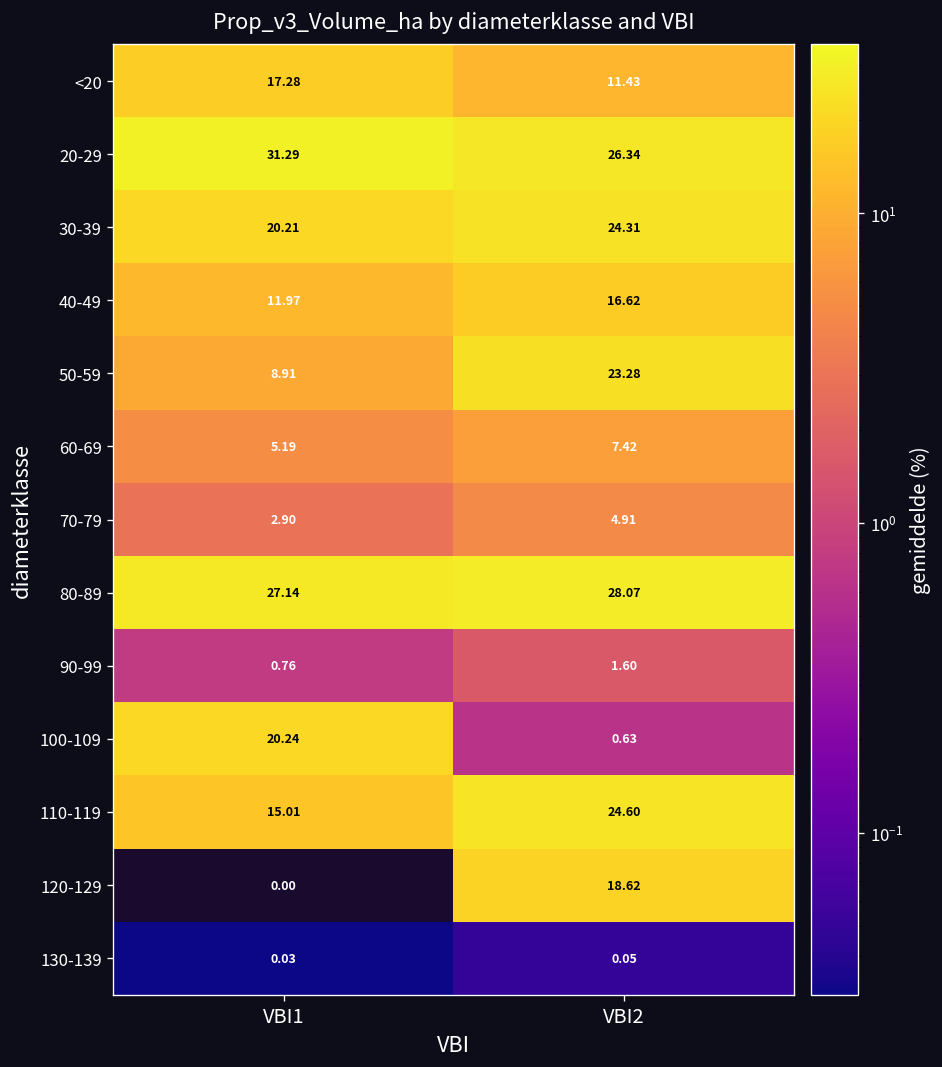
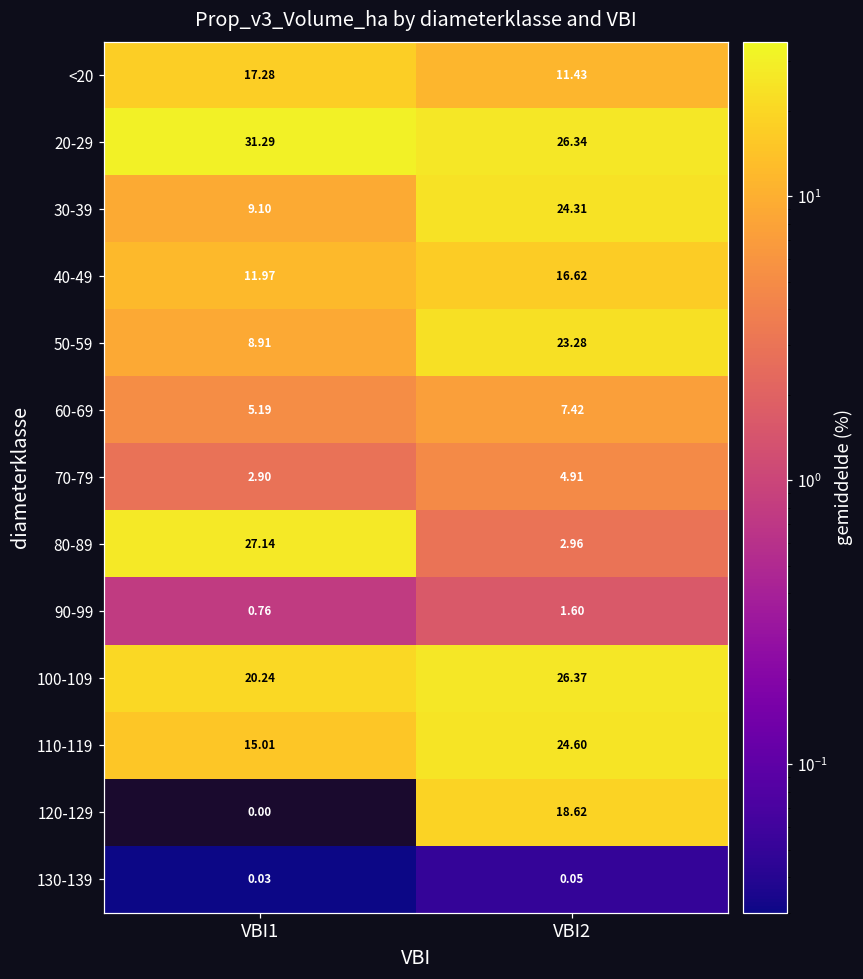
30-39, VBI1: 20.21 -> 9.10
80-89, VBI2: 28.07 -> 2.96
100-109, VBI2: 0.63 -> 26.37
